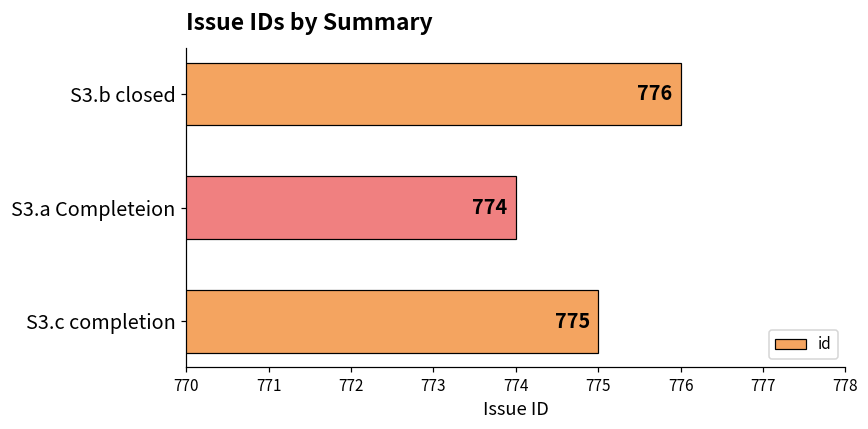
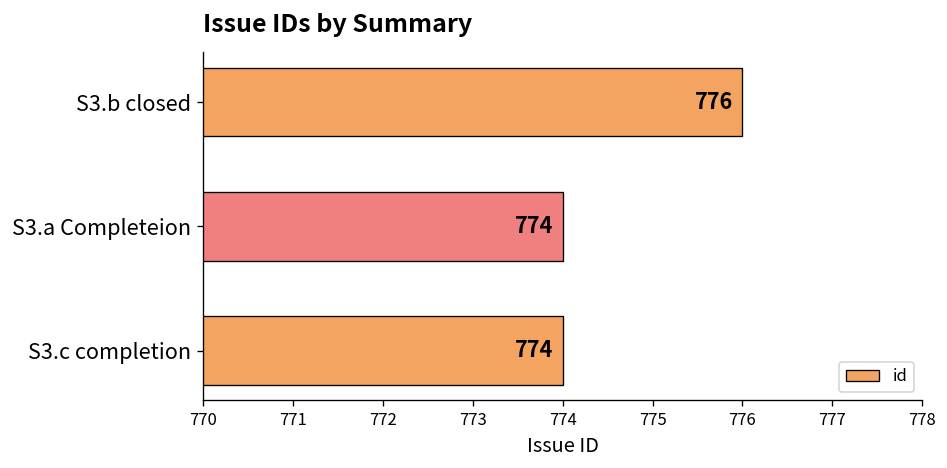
S3.c completion: 775 -> 774
